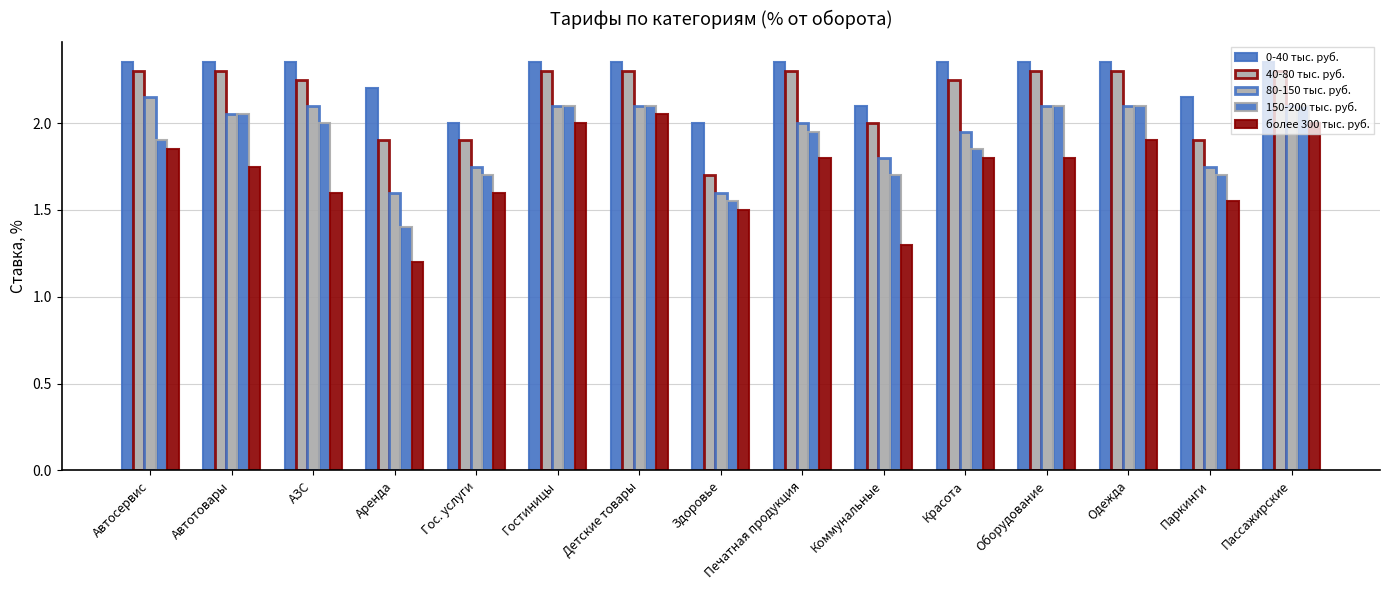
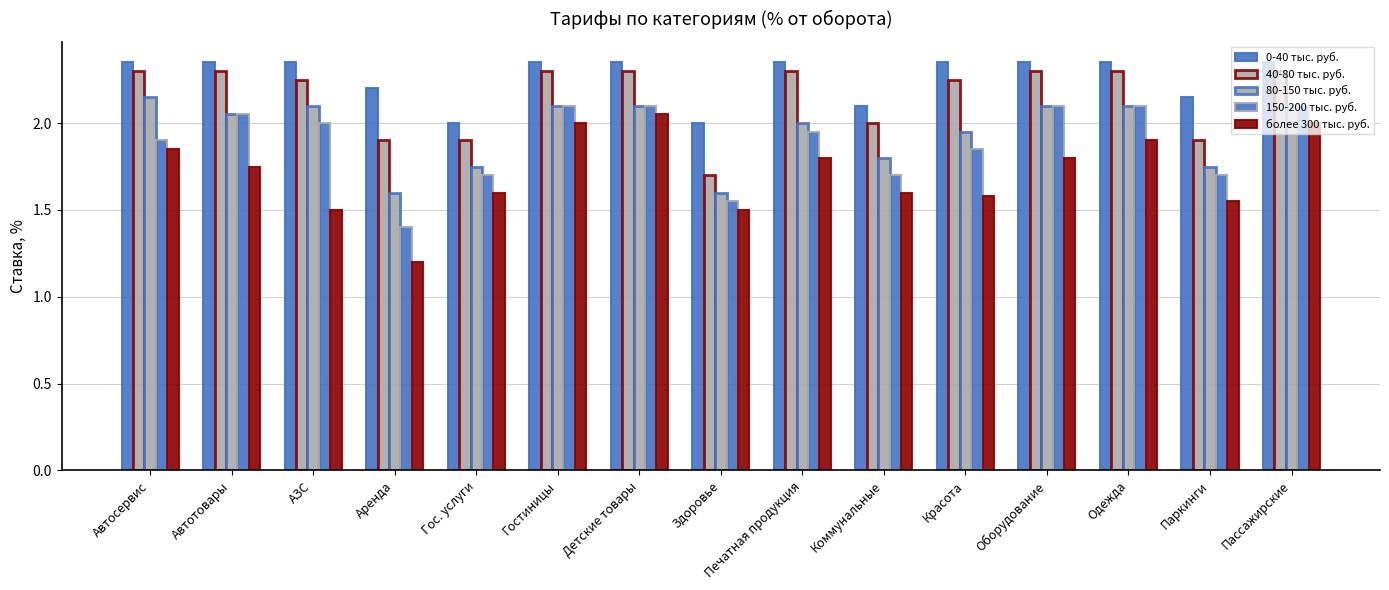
более 300 тыс. руб., АЗС: 1.60 -> 1.50
более 300 тыс. руб., Коммунальные: 1.30 -> 1.60
более 300 тыс. руб., Красота: 1.80 -> 1.58
